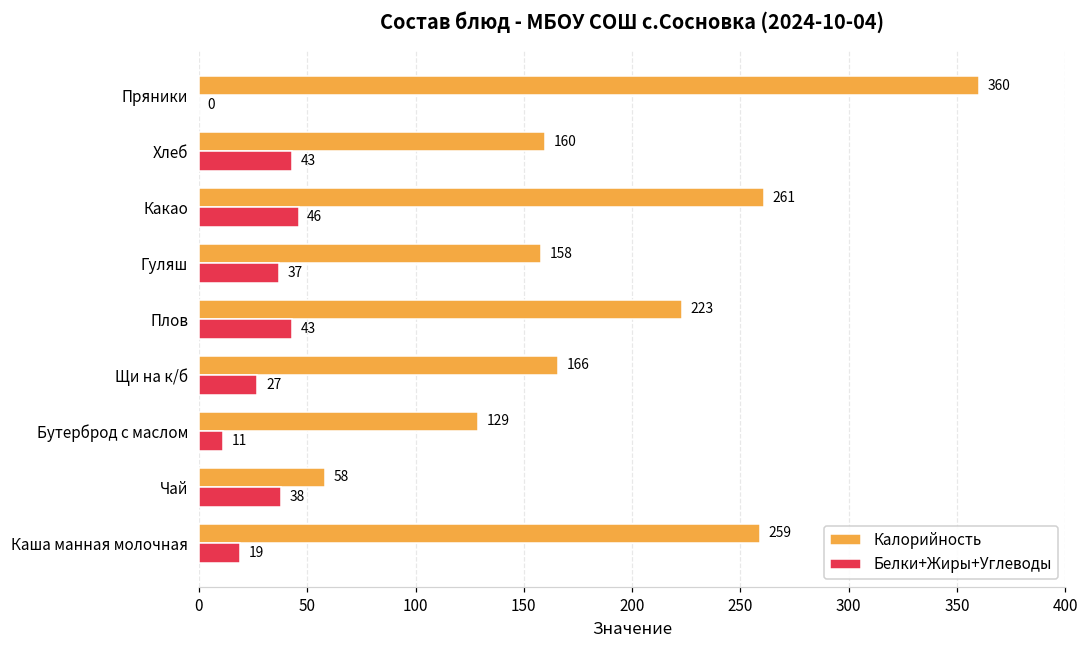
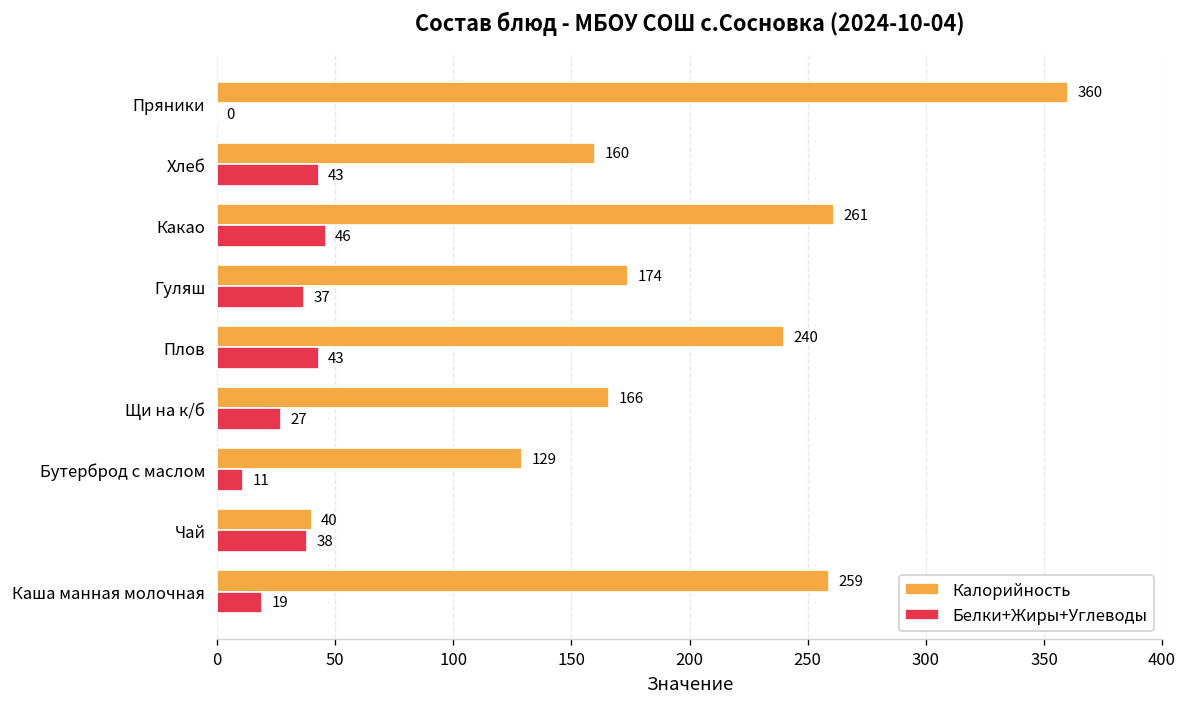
Калорийность, Гуляш: 158 -> 174
Калорийность, Плов: 223 -> 240
Калорийность, Чай: 58 -> 40
